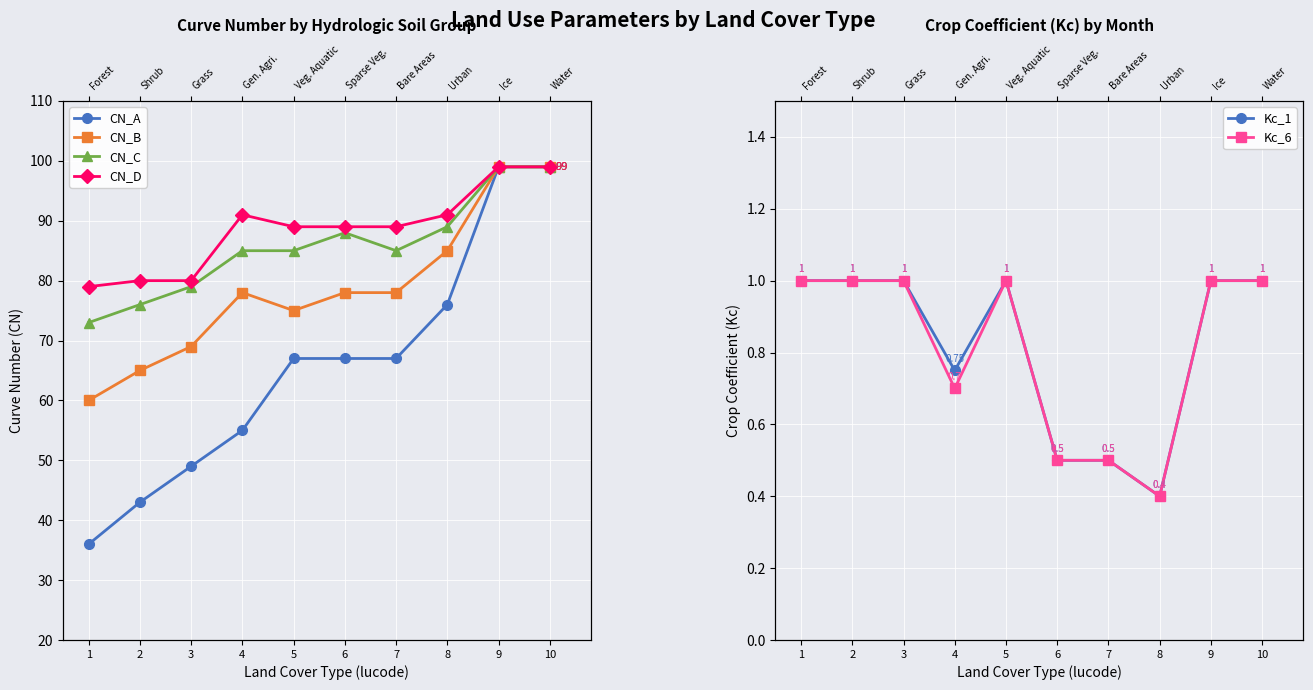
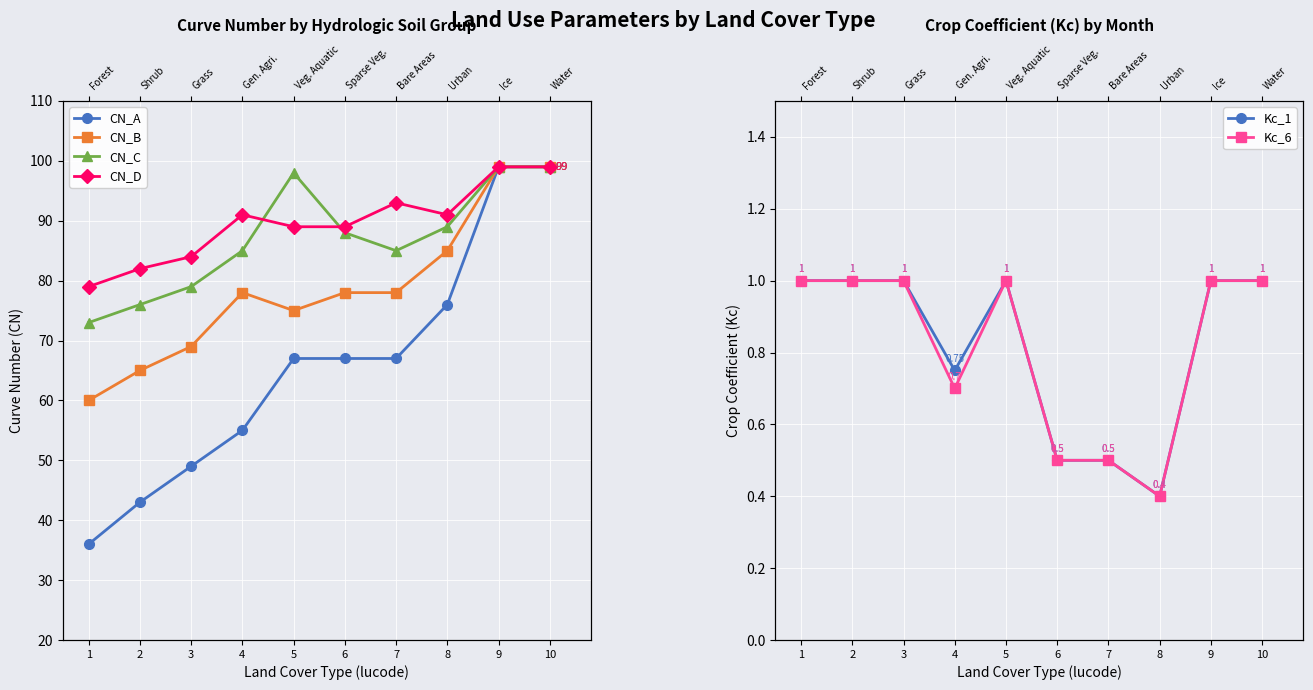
Curve Number by Hydrologic Soil Group, CN_D, 2: 80 -> 82
Curve Number by Hydrologic Soil Group, CN_D, 3: 80 -> 84
Curve Number by Hydrologic Soil Group, CN_C, 5: 85 -> 98
Curve Number by Hydrologic Soil Group, CN_D, 7: 89 -> 93
